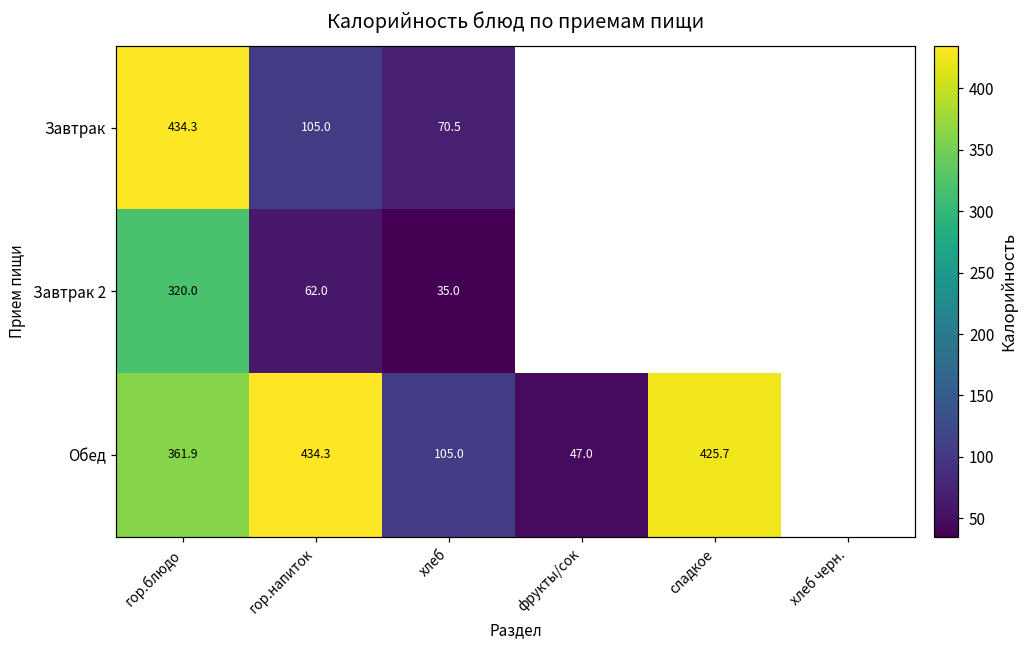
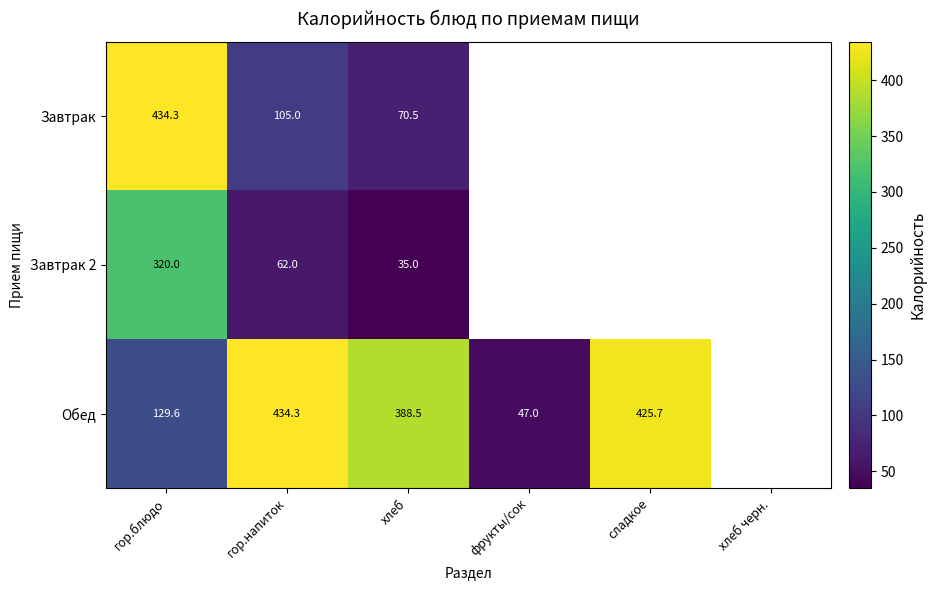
Обед, гор.блюдо: 361.9 -> 129.6
Обед, хлеб: 105.0 -> 388.5
